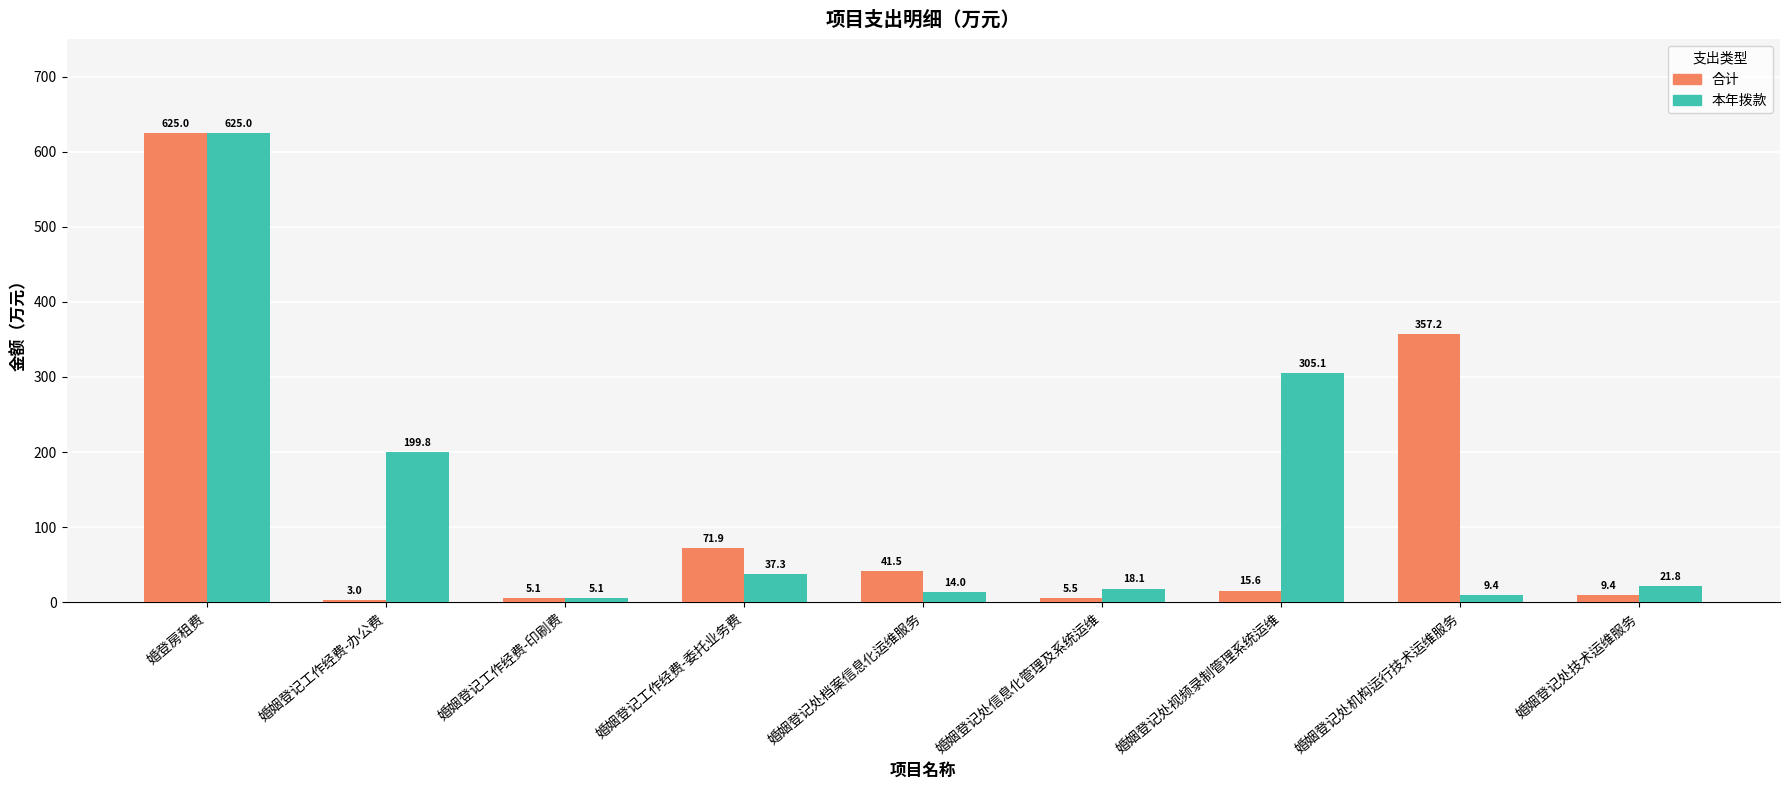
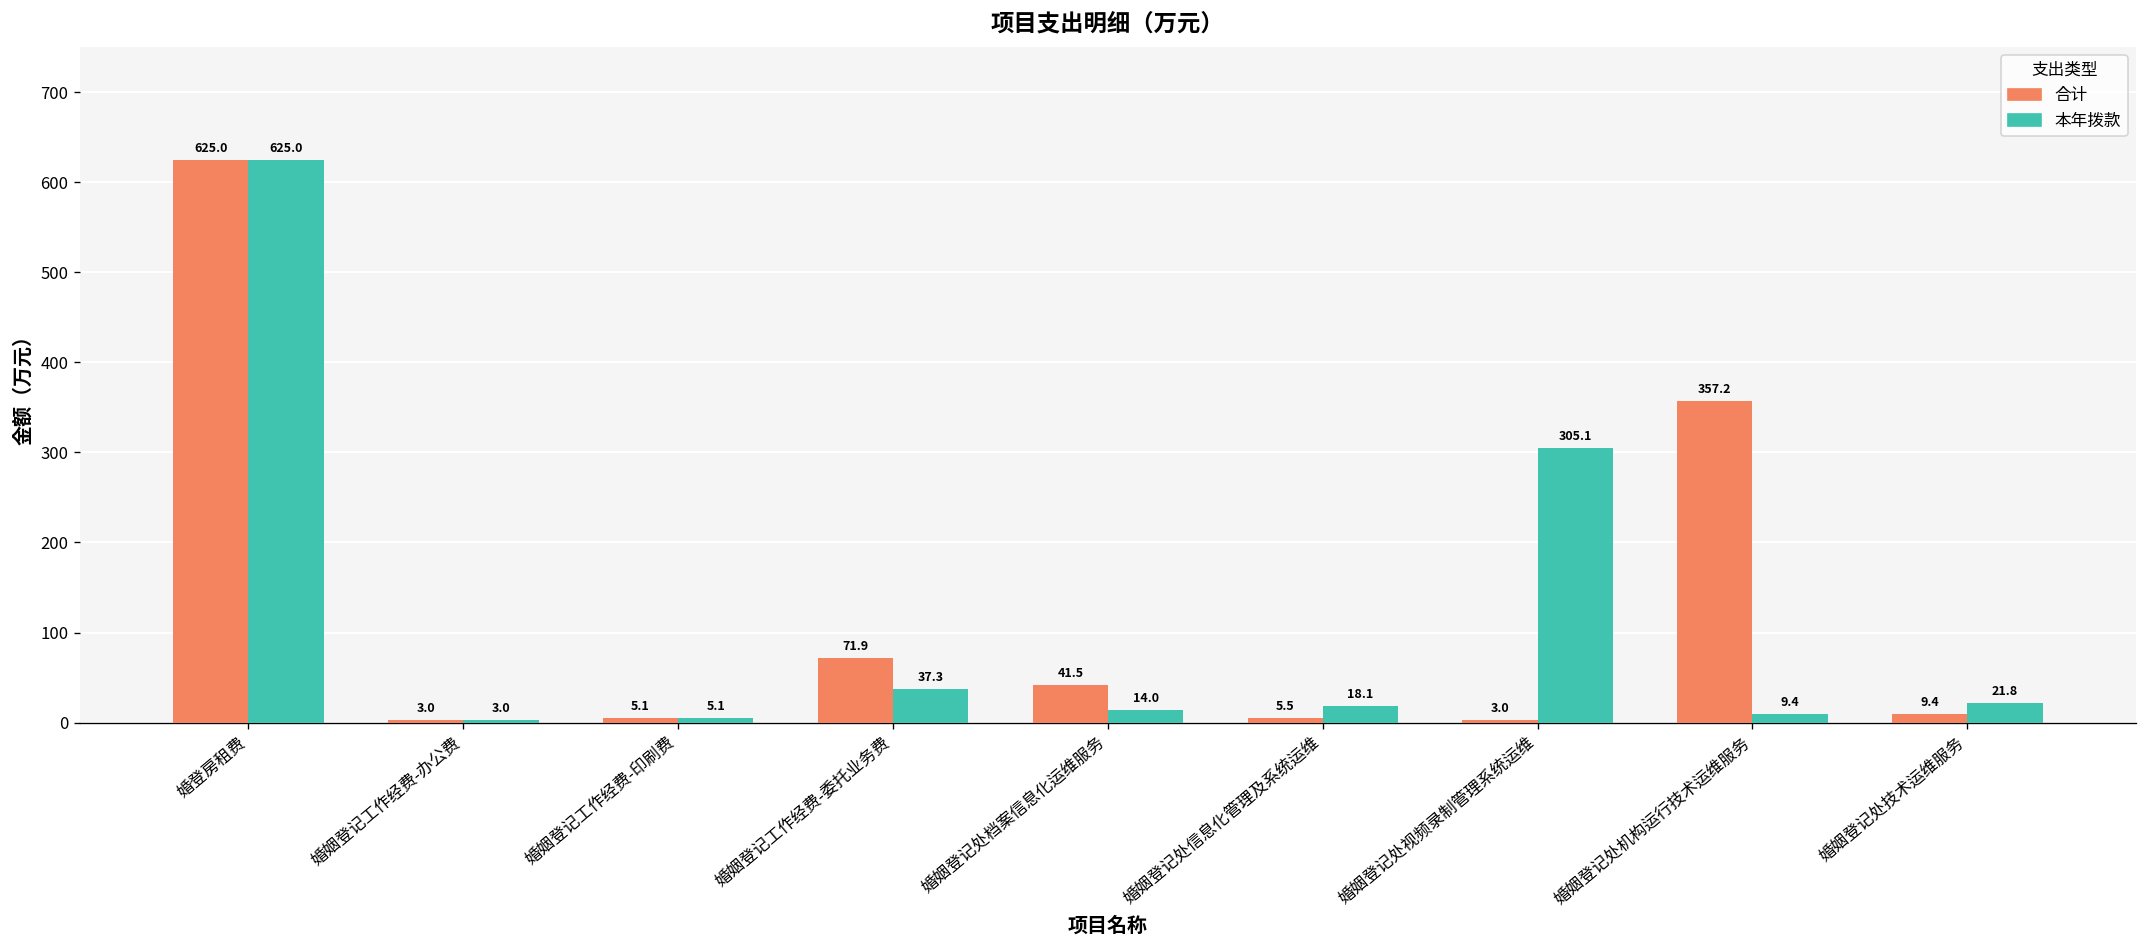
本年拨款, 婚姻登记工作经费-办公费: 199.8 -> 3.0
合计, 婚姻登记处视频录制管理系统运维: 15.6 -> 3.0
